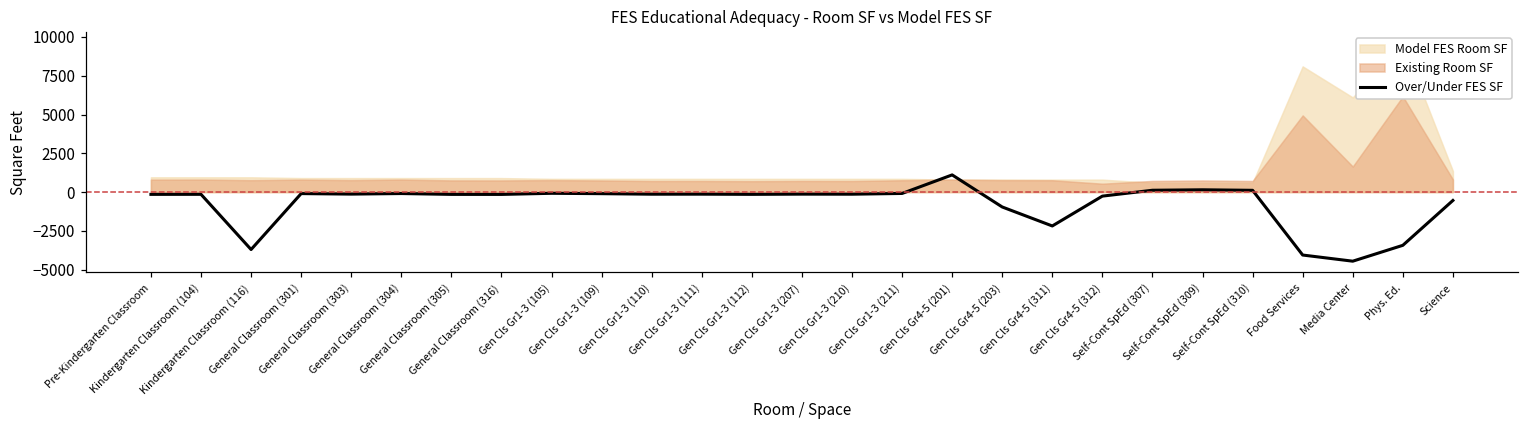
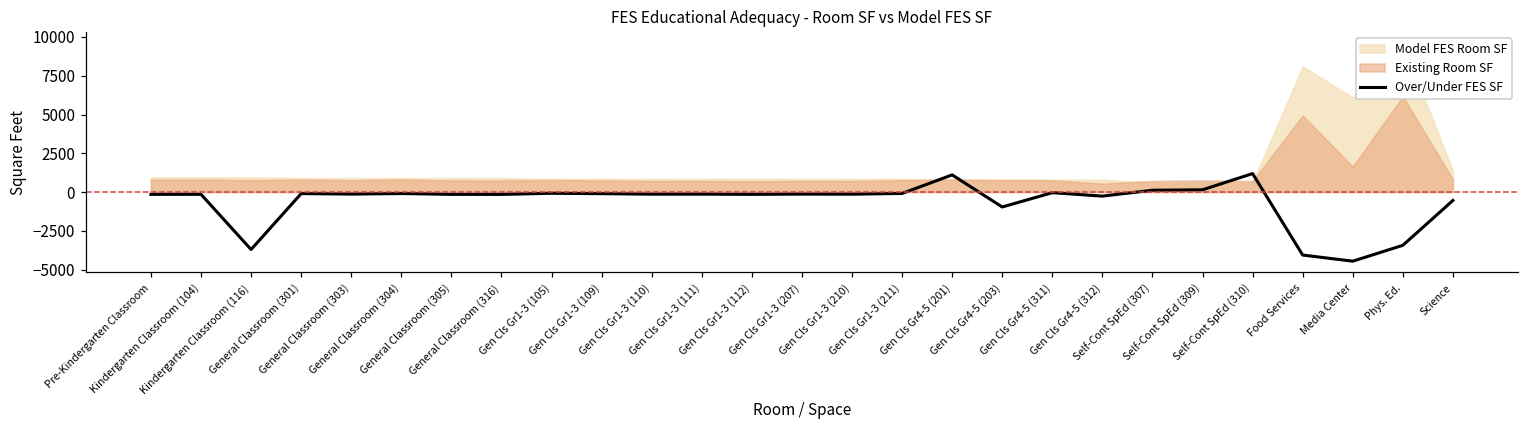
Over/Under FES SF, Gen Cls Gr4-5 (311): -2200 -> 0
Over/Under FES SF, Self-Cont SpEd (310): 100 -> 1200
